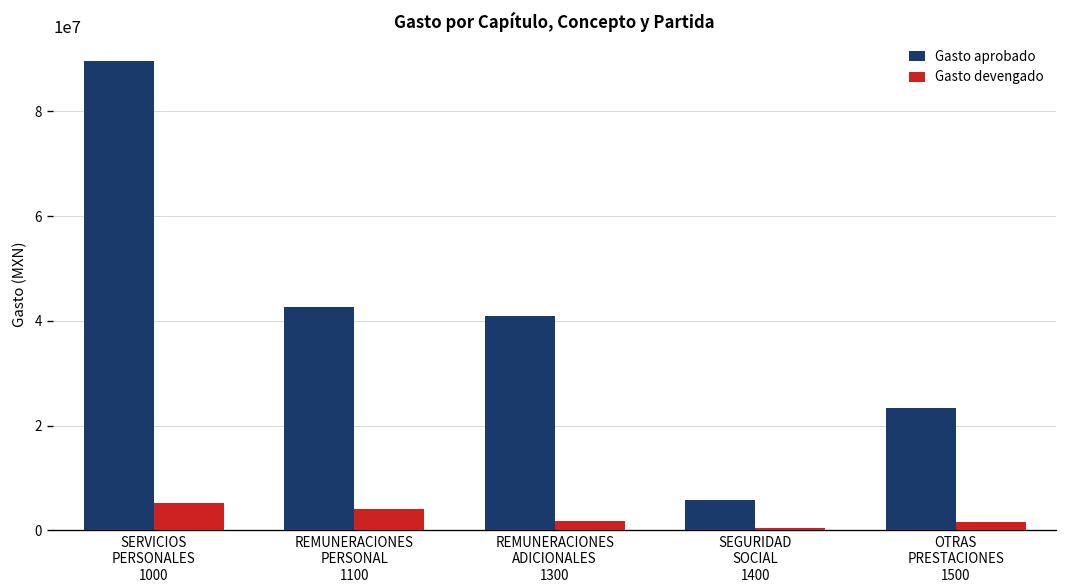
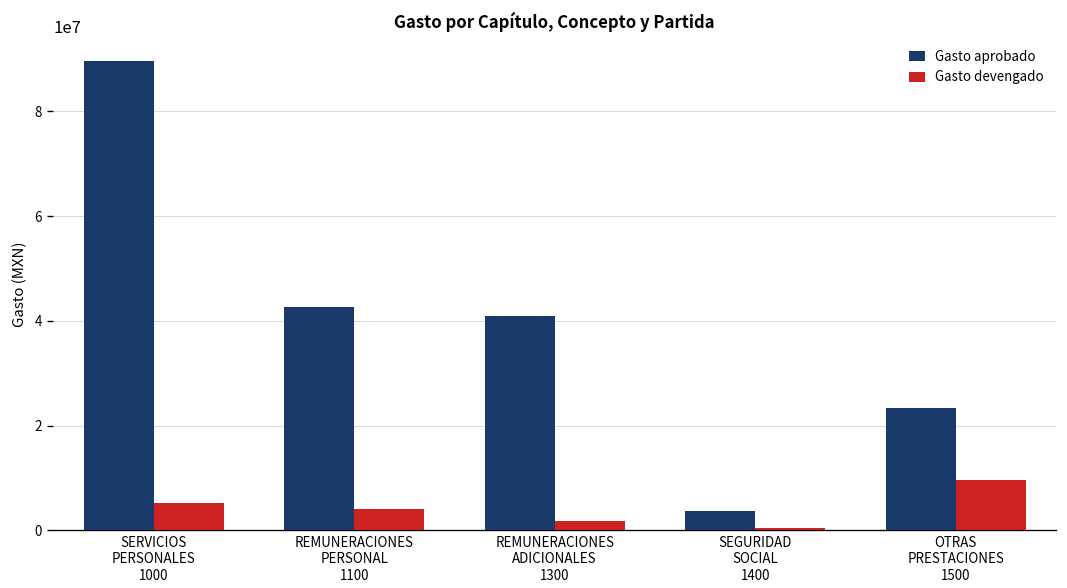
Gasto aprobado, SEGURIDAD SOCIAL 1400: 6000000 -> 4000000
Gasto devengado, OTRAS PRESTACIONES 1500: 2000000 -> 10000000
